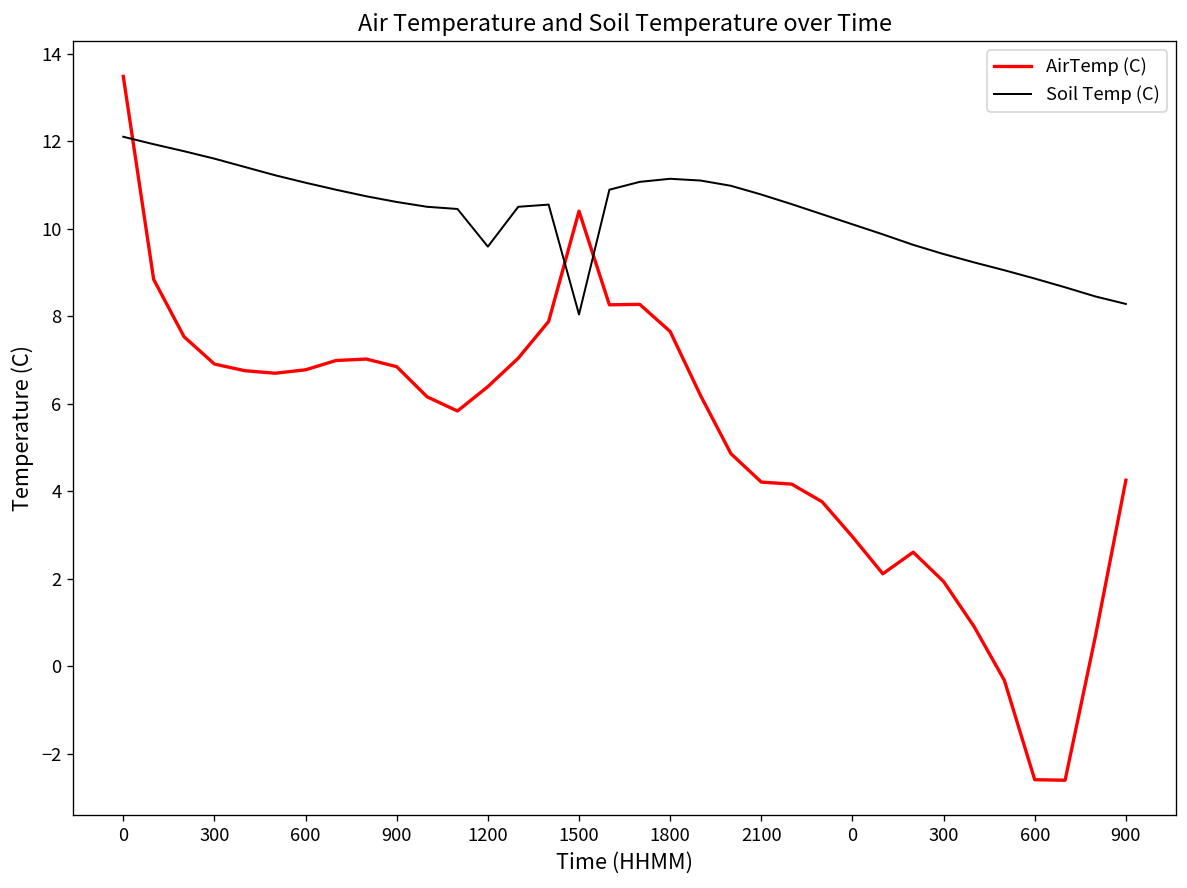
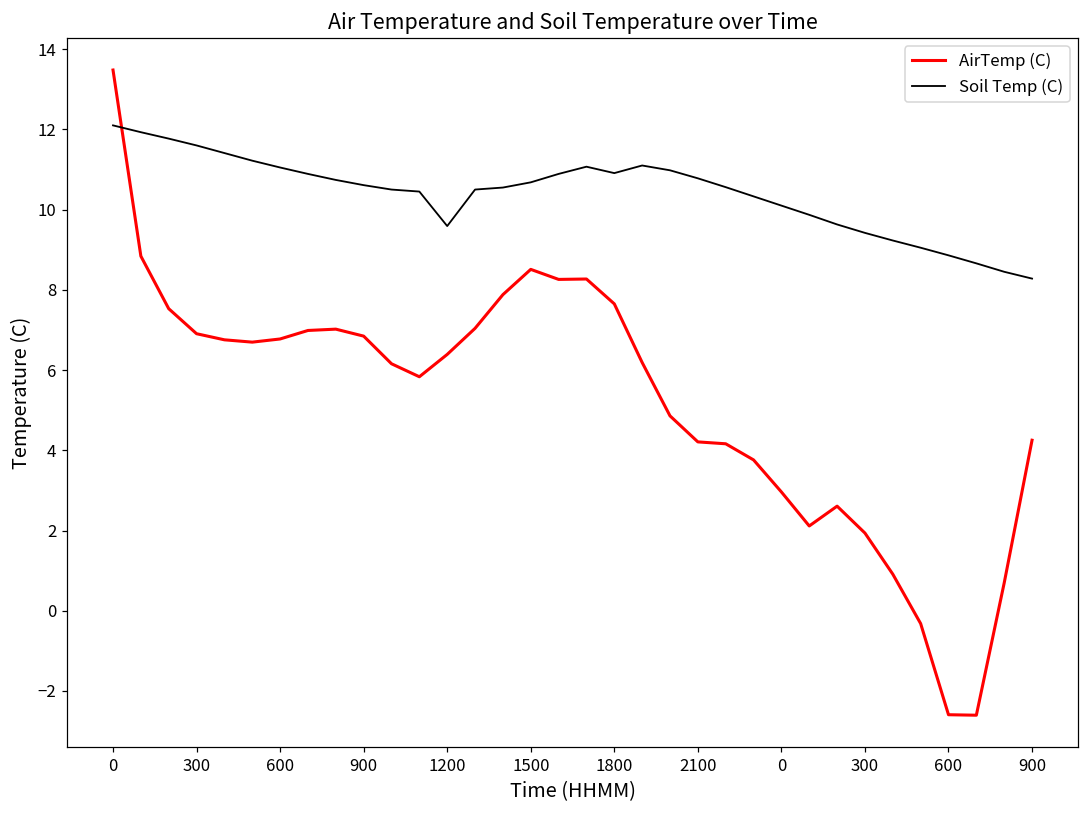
AirTemp (C), 1500: 10.4 -> 8.5
Soil Temp (C), 1500: 8.0 -> 10.7
Soil Temp (C), 1800: 11.1 -> 10.9
